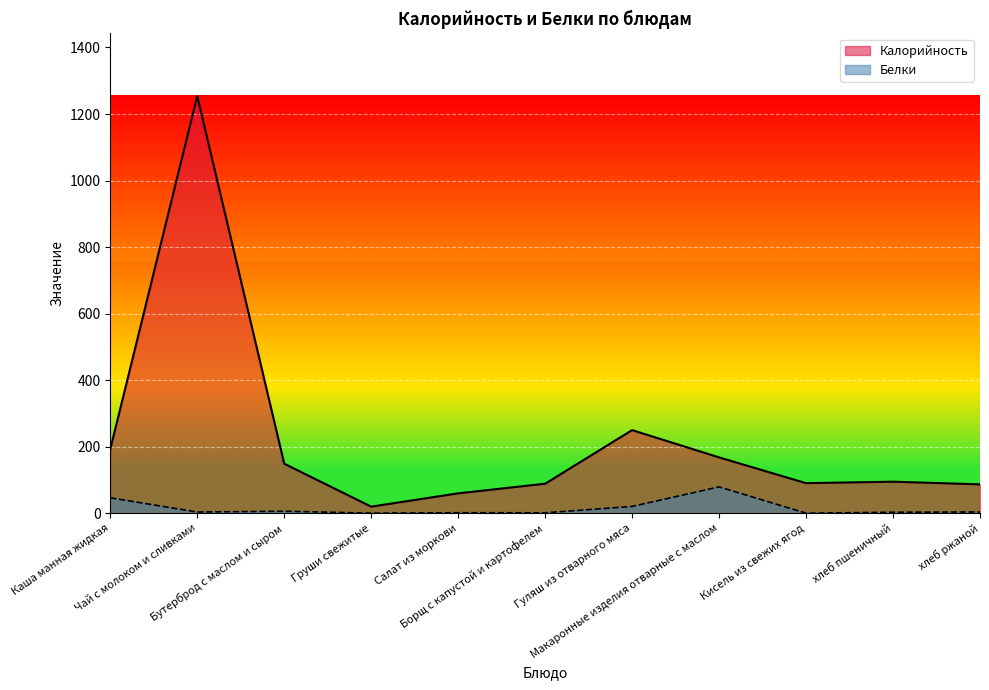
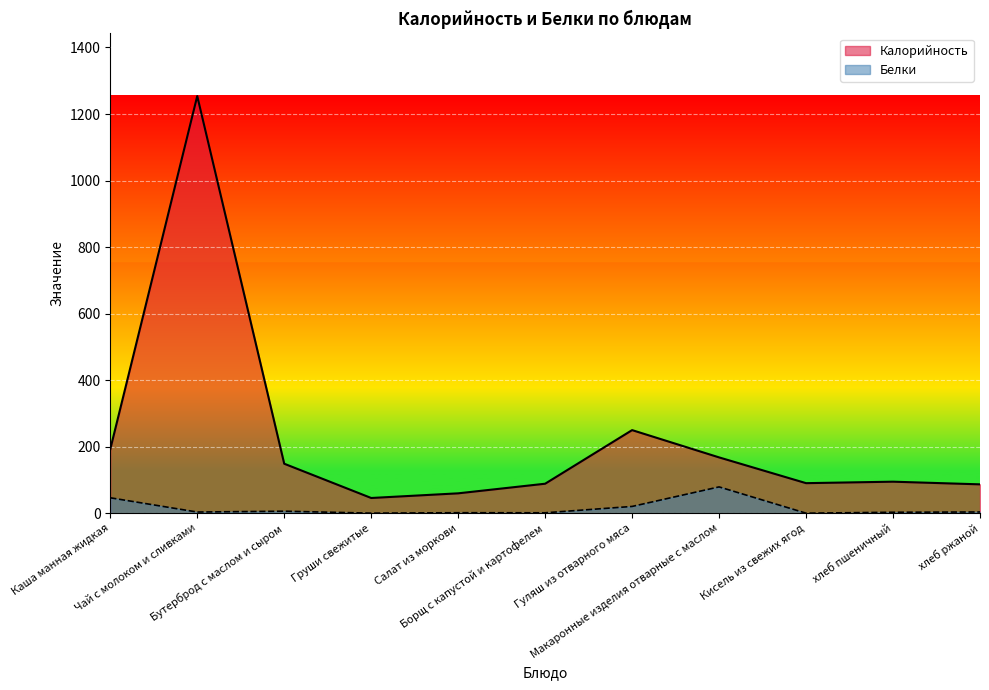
Калорийность, Груши свежитые: 20 -> 50
